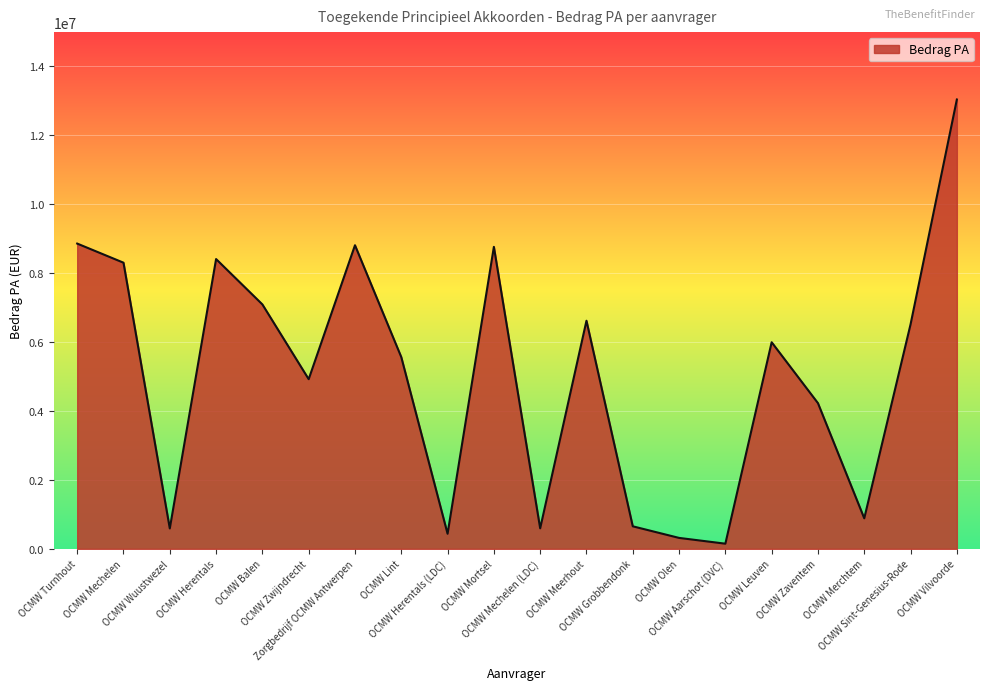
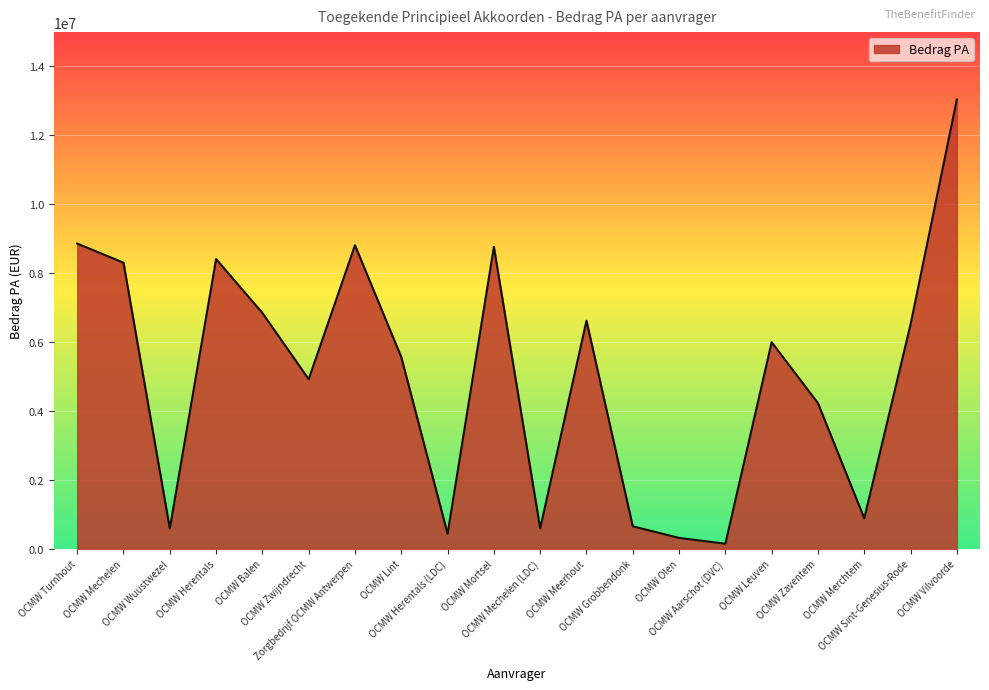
OCMW Balen: 7100000 -> 6800000
